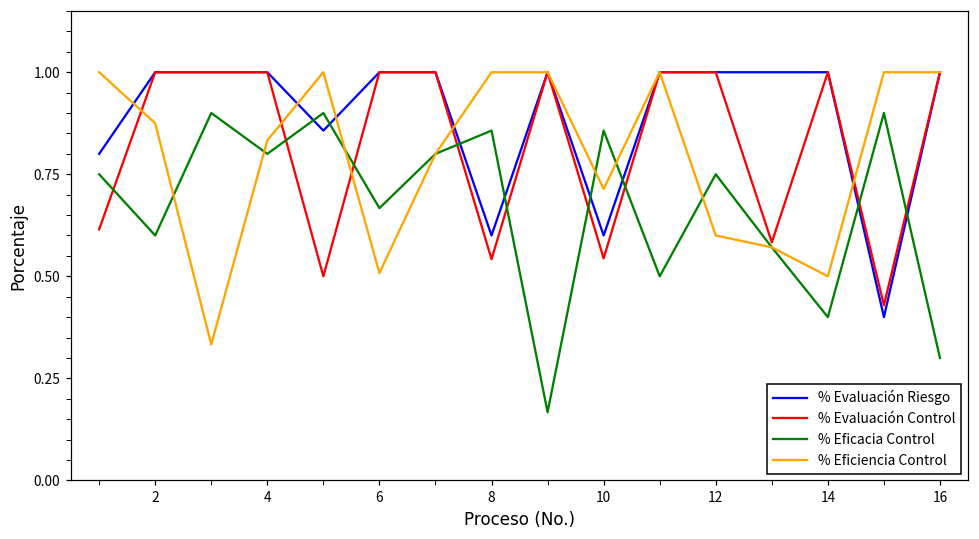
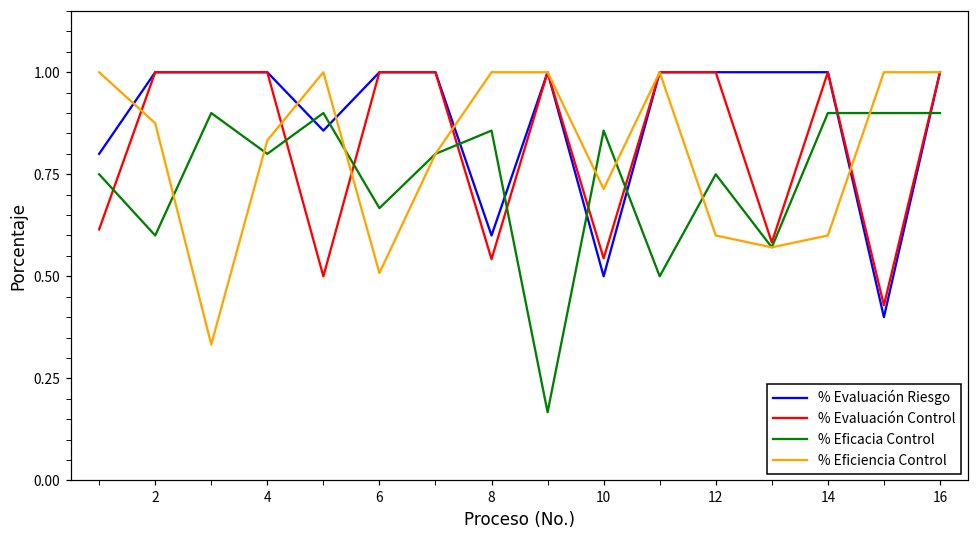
% Evaluación Riesgo, 10: 0.6 -> 0.5
% Eficacia Control, 14: 0.4 -> 0.9
% Eficiencia Control, 14: 0.5 -> 0.6
% Eficacia Control, 16: 0.3 -> 0.9
